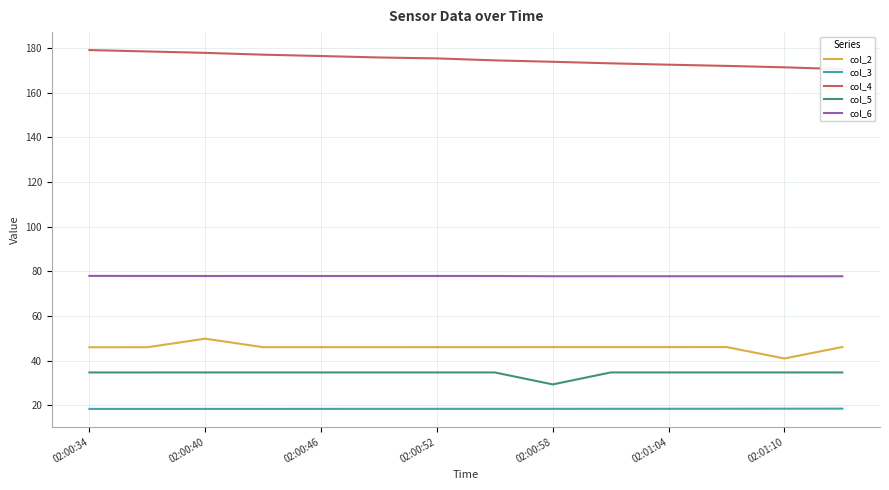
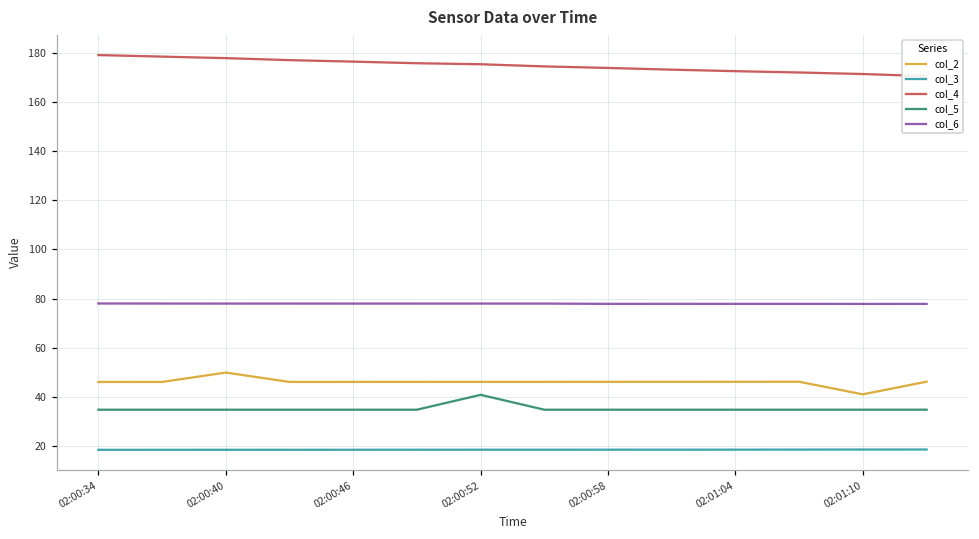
col_5, 02:00:52: 35 -> 41
col_5, 02:00:58: 29 -> 35
